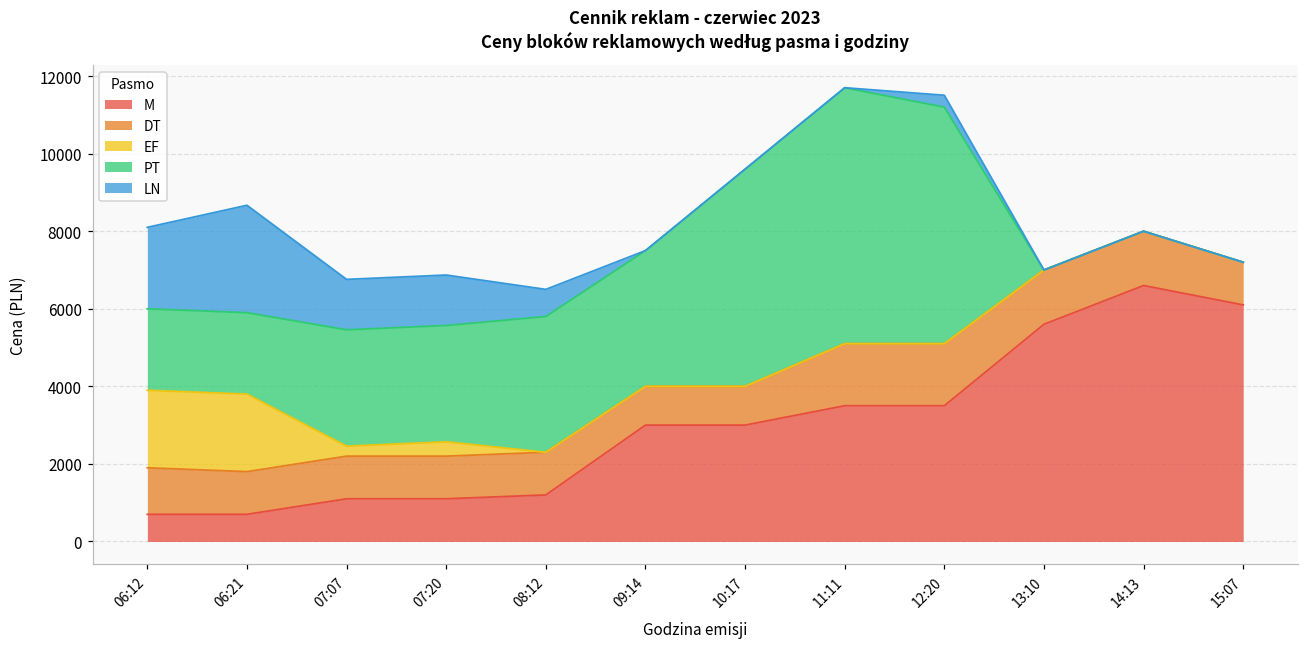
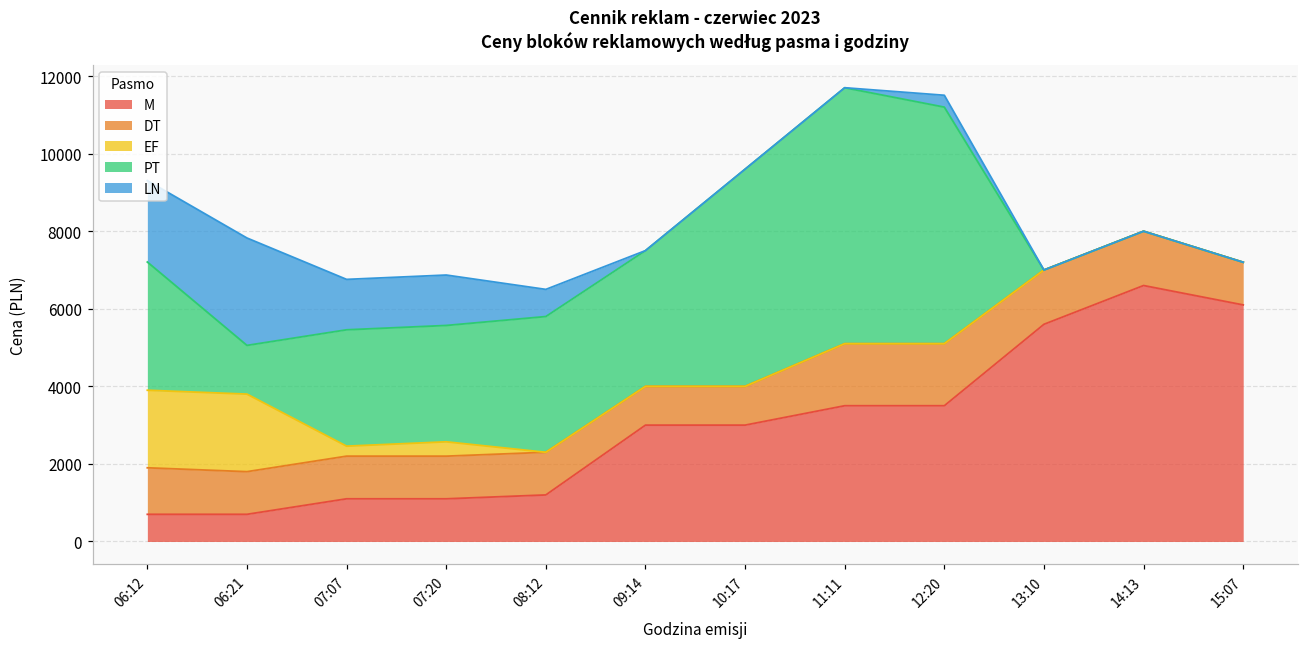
PT, 06:12: 2100 -> 3300
PT, 06:21: 2100 -> 1300
